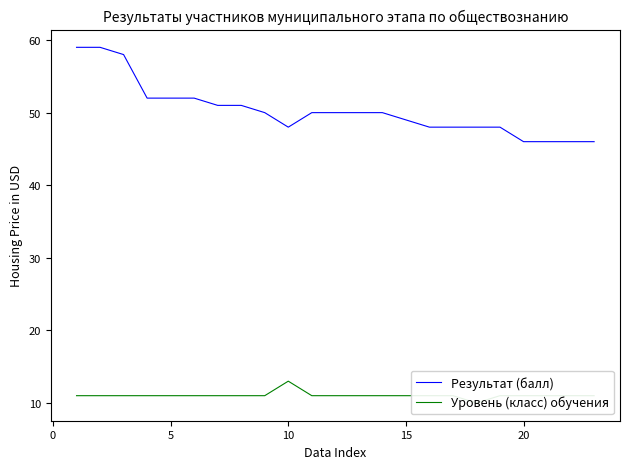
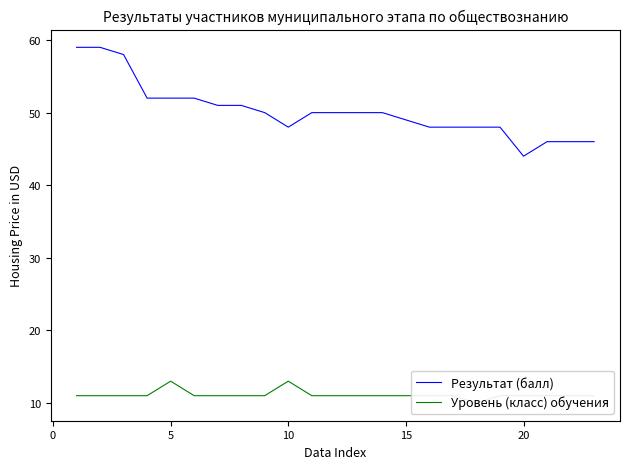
Уровень (класс) обучения, 5: 11 -> 13
Результат (балл), 20: 46 -> 44
